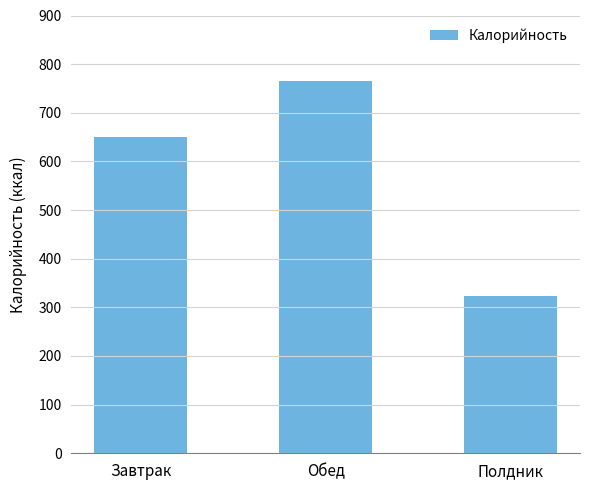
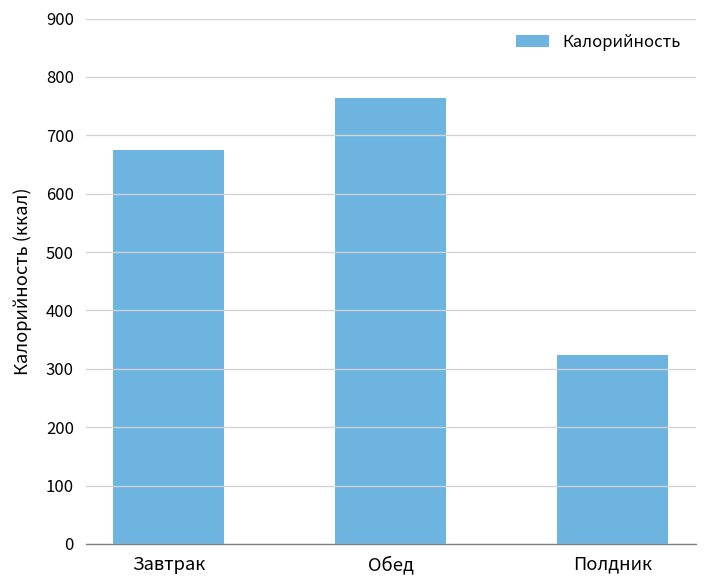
Завтрак: 650 -> 670
